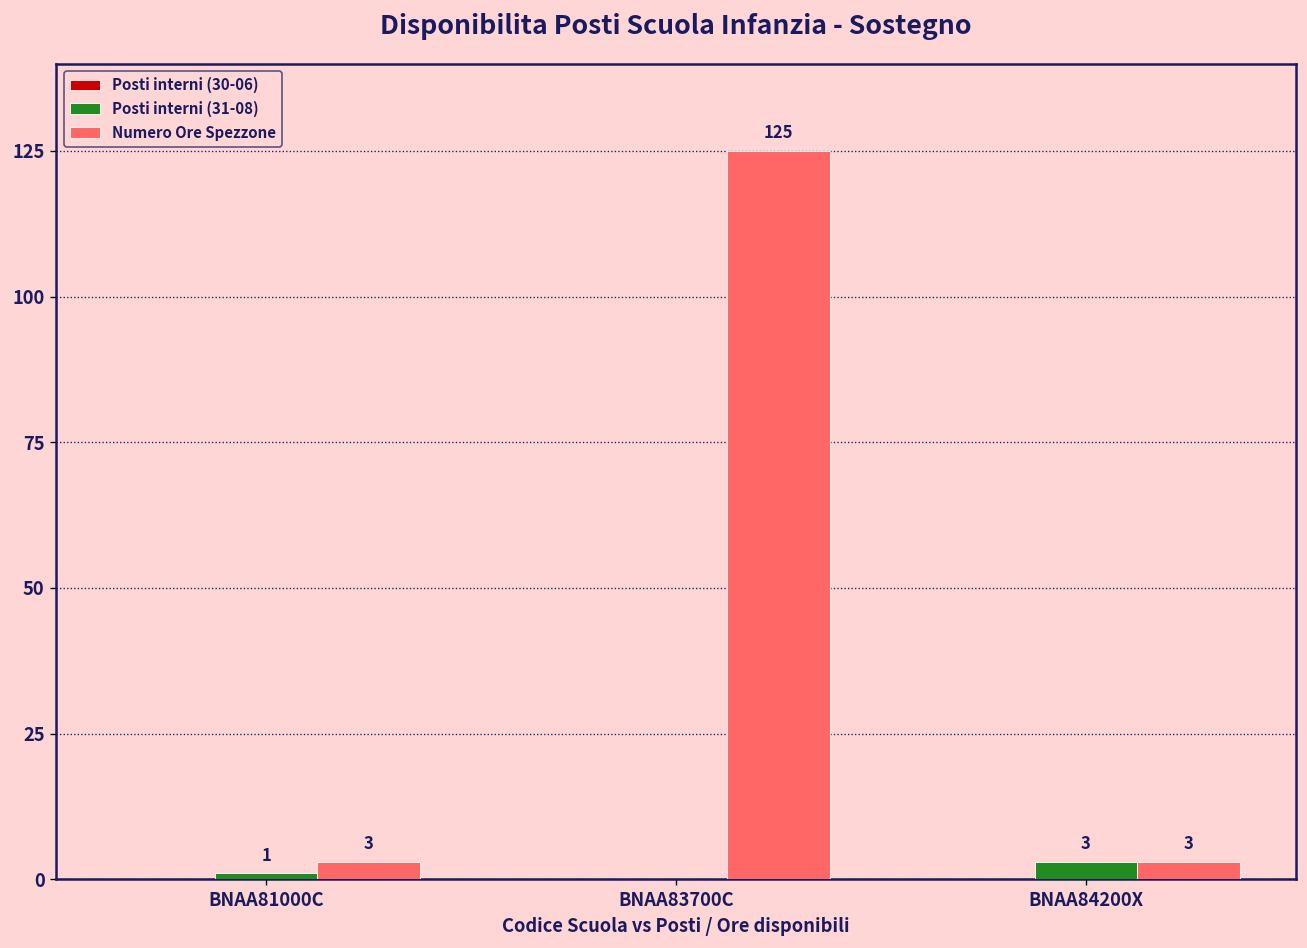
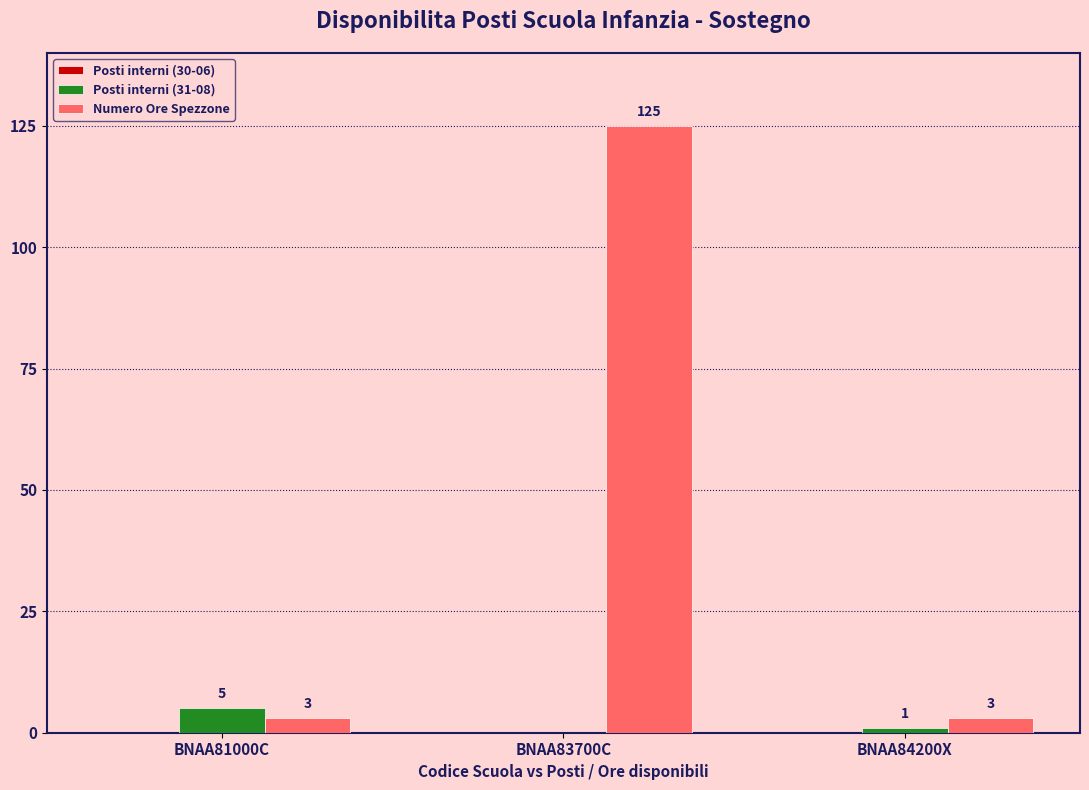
Posti interni (31-08), BNAA81000C: 1 -> 5
Posti interni (31-08), BNAA84200X: 3 -> 1
